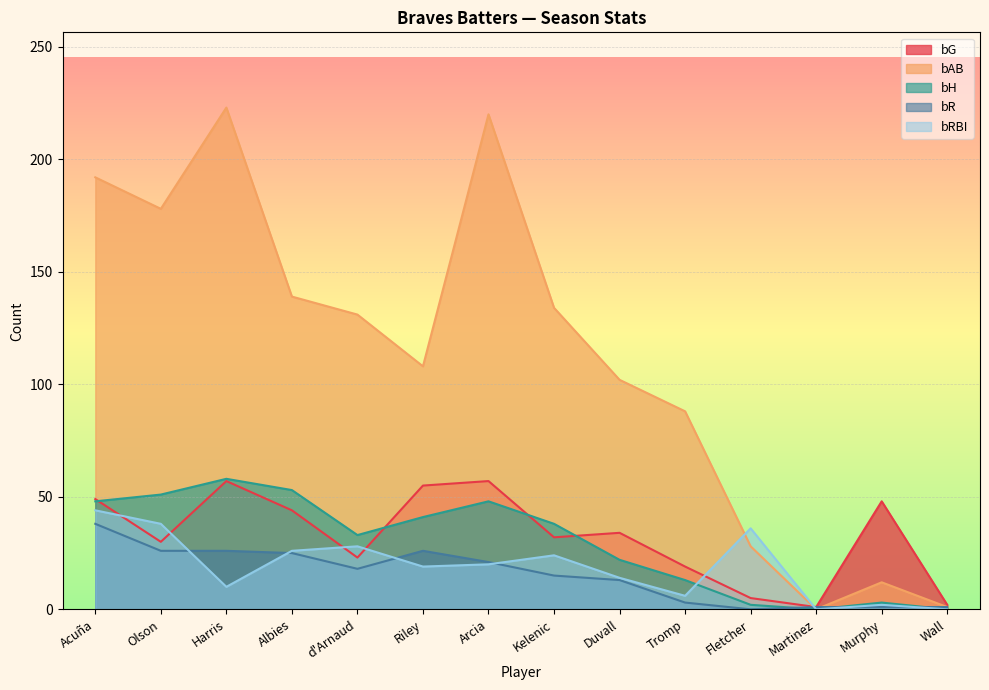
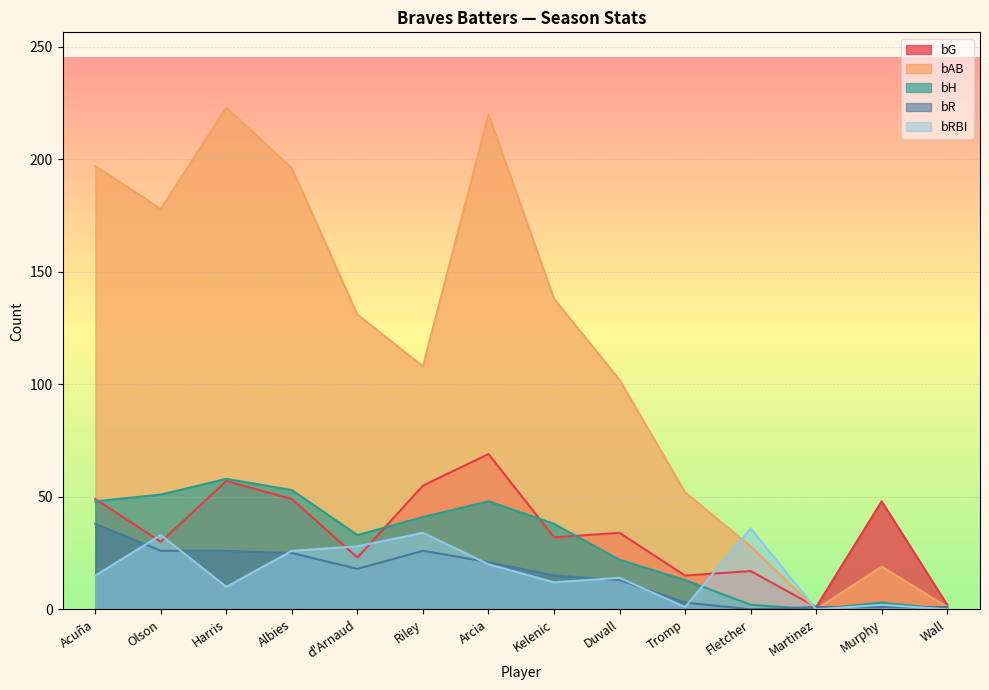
bAB, Acuña: 192 -> 197
bRBI, Acuña: 44 -> 15
bRBI, Olson: 38 -> 33
bG, Albies: 44 -> 49
bAB, Albies: 139 -> 196
bRBI, Riley: 19 -> 34
bG, Arcia: 57 -> 69
bAB, Kelenic: 134 -> 138
bRBI, Kelenic: 24 -> 12
bG, Tromp: 19 -> 15
bAB, Tromp: 88 -> 52
bRBI, Tromp: 6 -> 1
bG, Fletcher: 5 -> 17
bAB, Murphy: 12 -> 19
